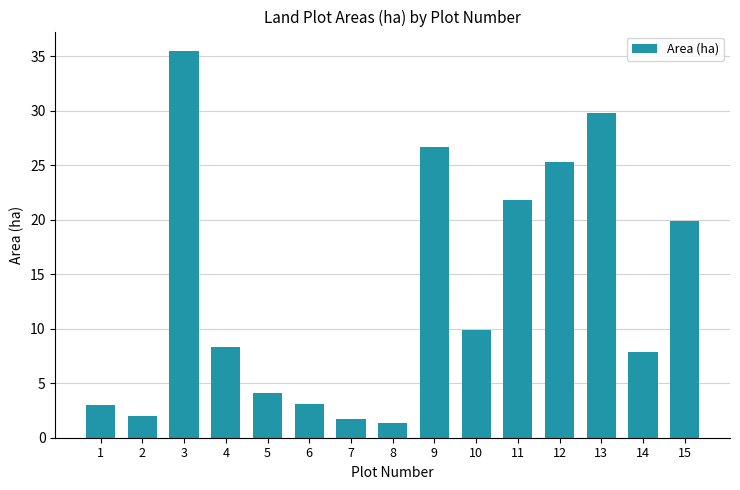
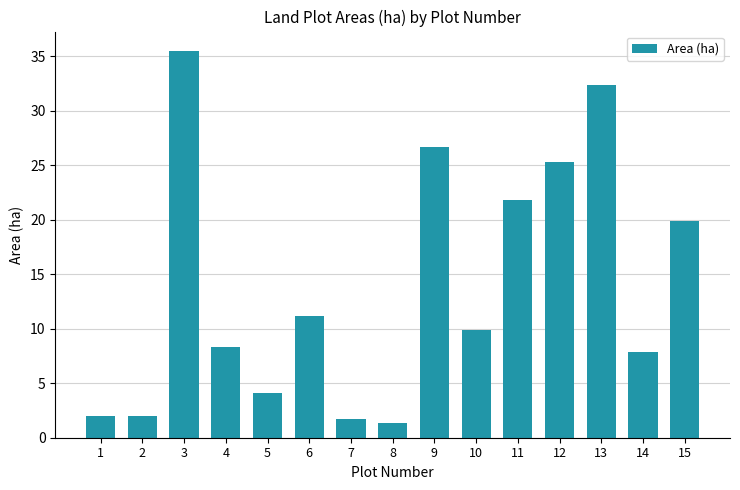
1: 3 -> 2
6: 3.1 -> 11.2
13: 29.8 -> 32.3
